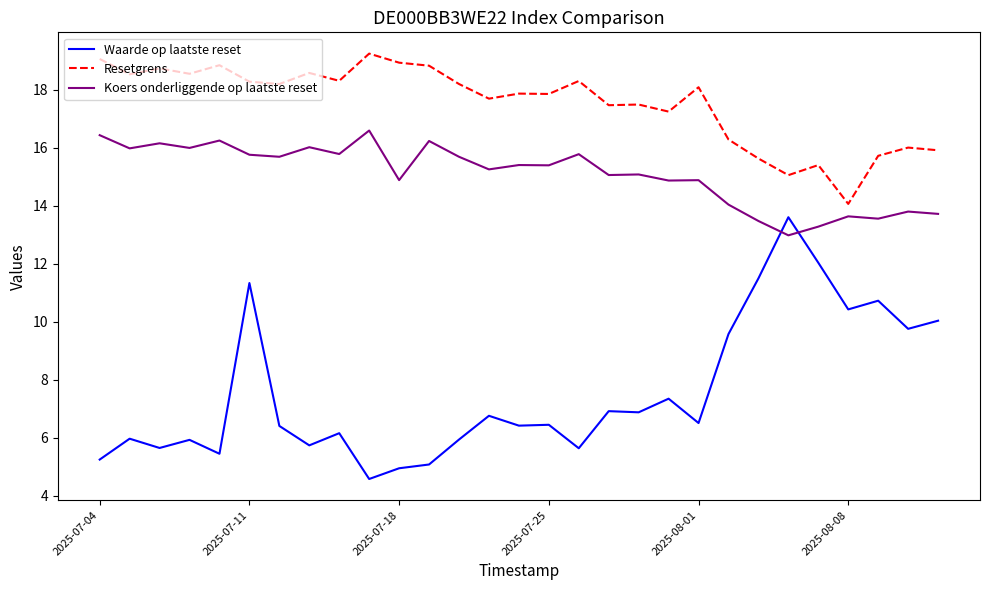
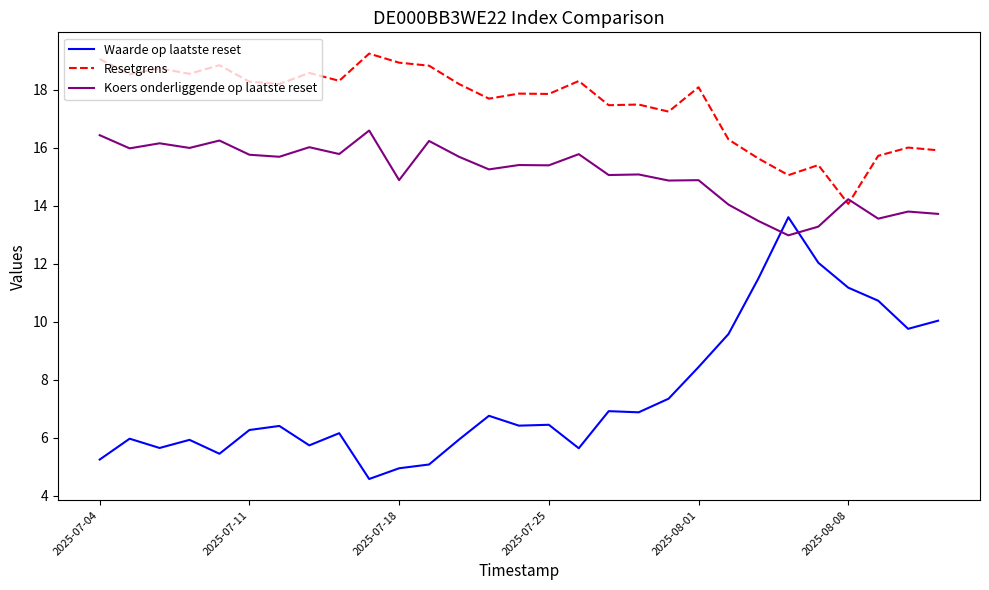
Waarde op laatste reset, 2025-07-11: 11.3 -> 6.3
Waarde op laatste reset, 2025-08-01: 6.5 -> 8.4
Waarde op laatste reset, 2025-08-08: 10.4 -> 11.2
Koers onderliggende op laatste reset, 2025-08-08: 13.6 -> 14.2
